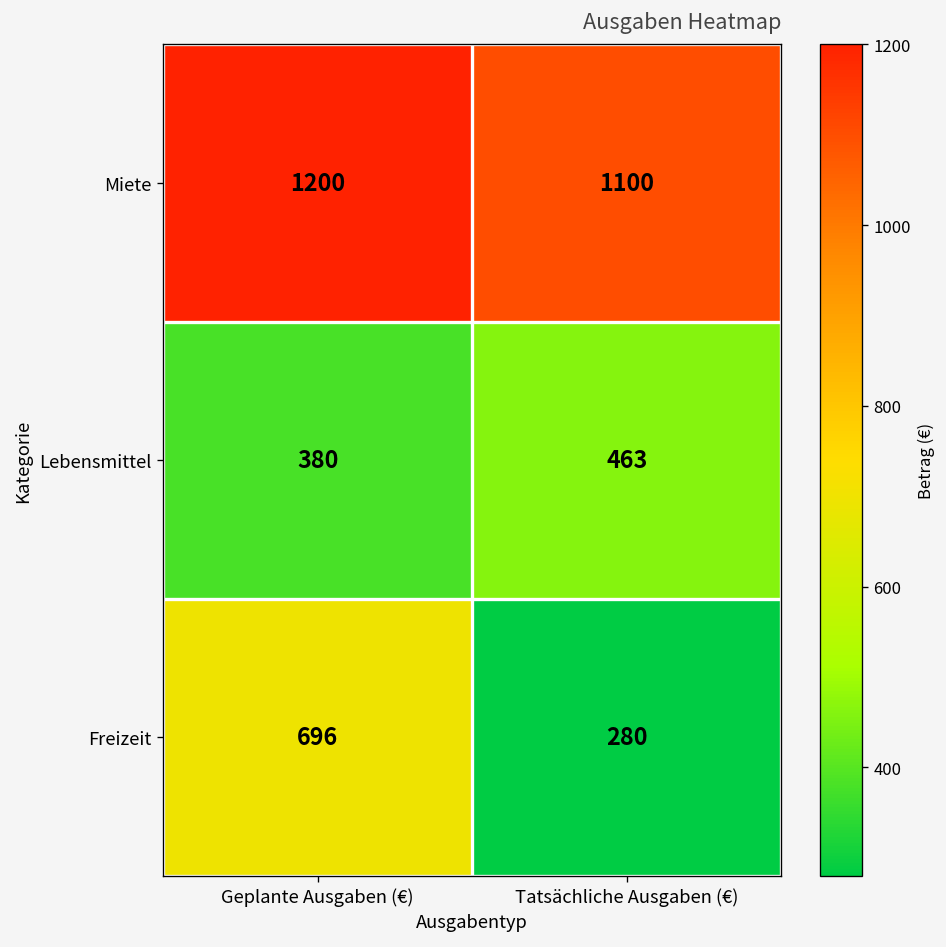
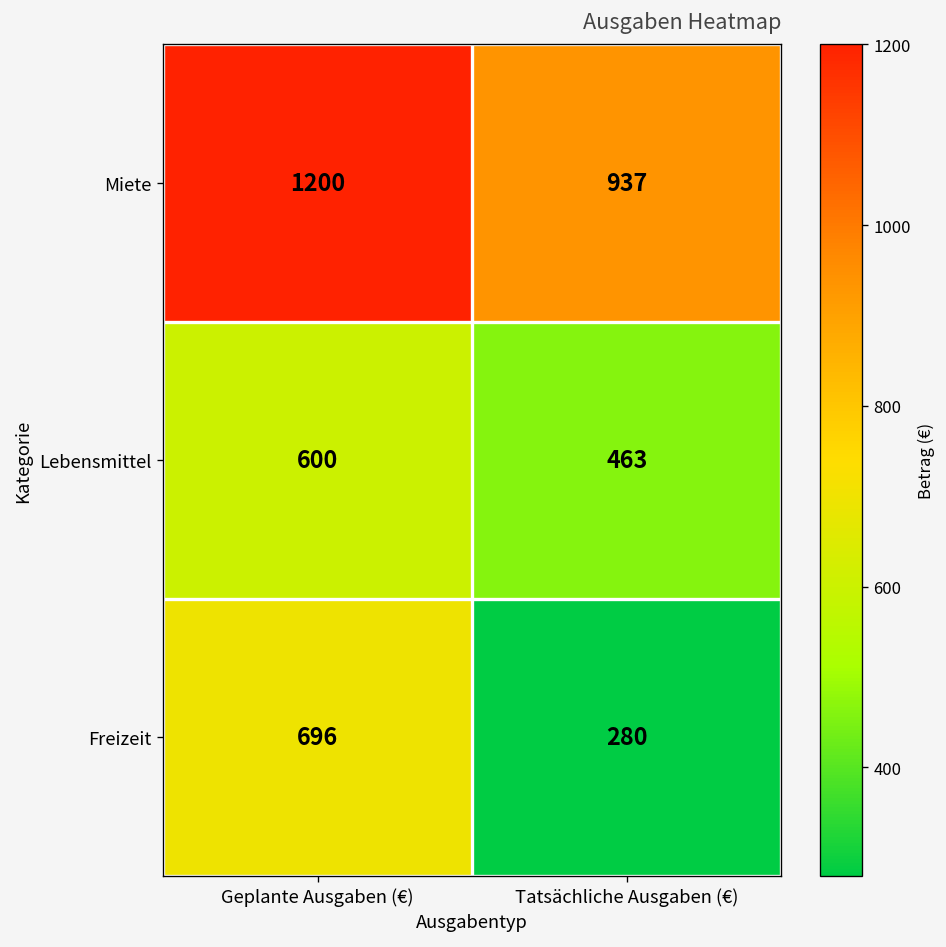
Miete, Tatsächliche Ausgaben (€): 1100 -> 937
Lebensmittel, Geplante Ausgaben (€): 380 -> 600
